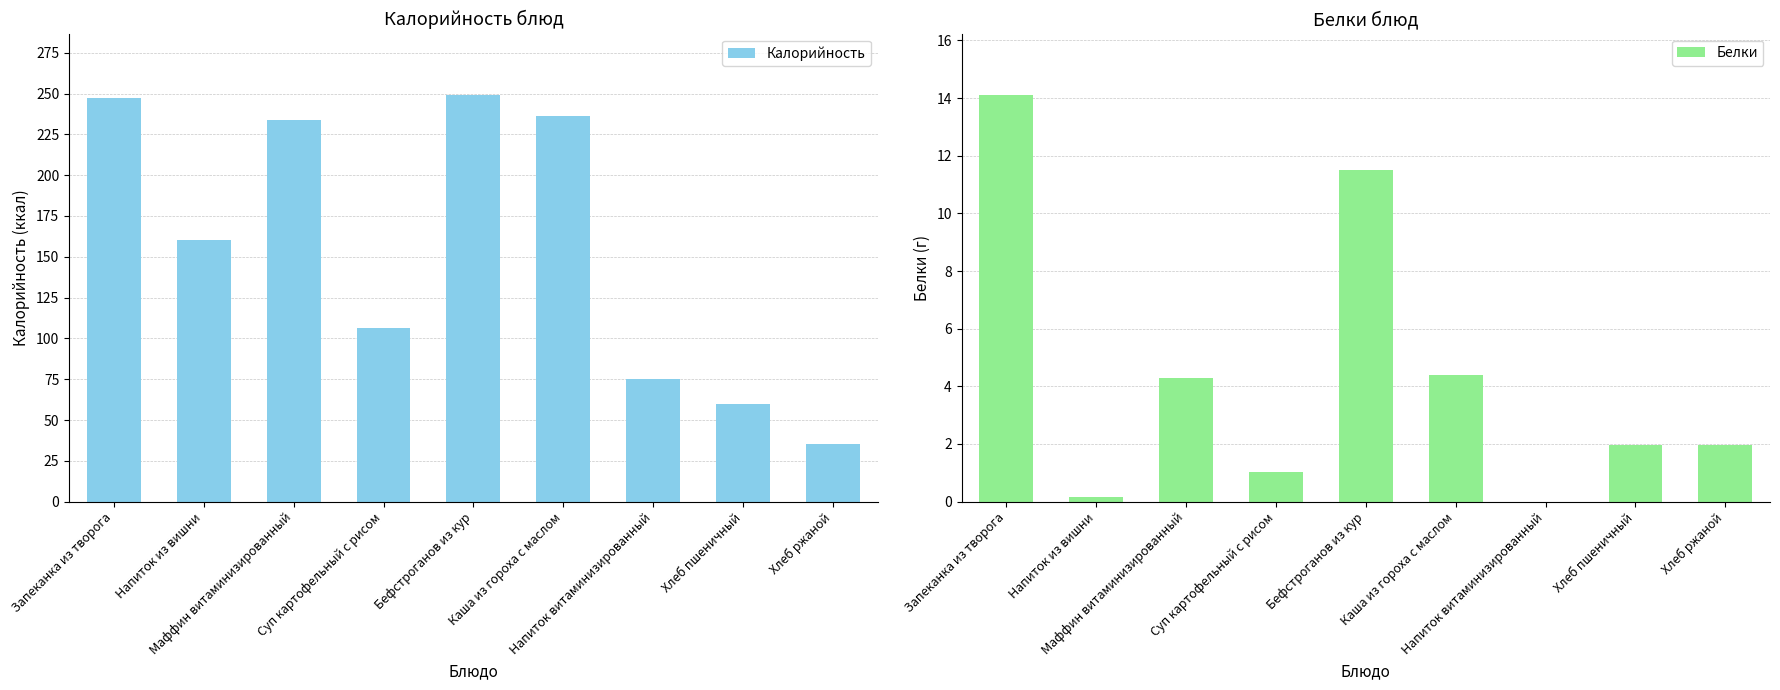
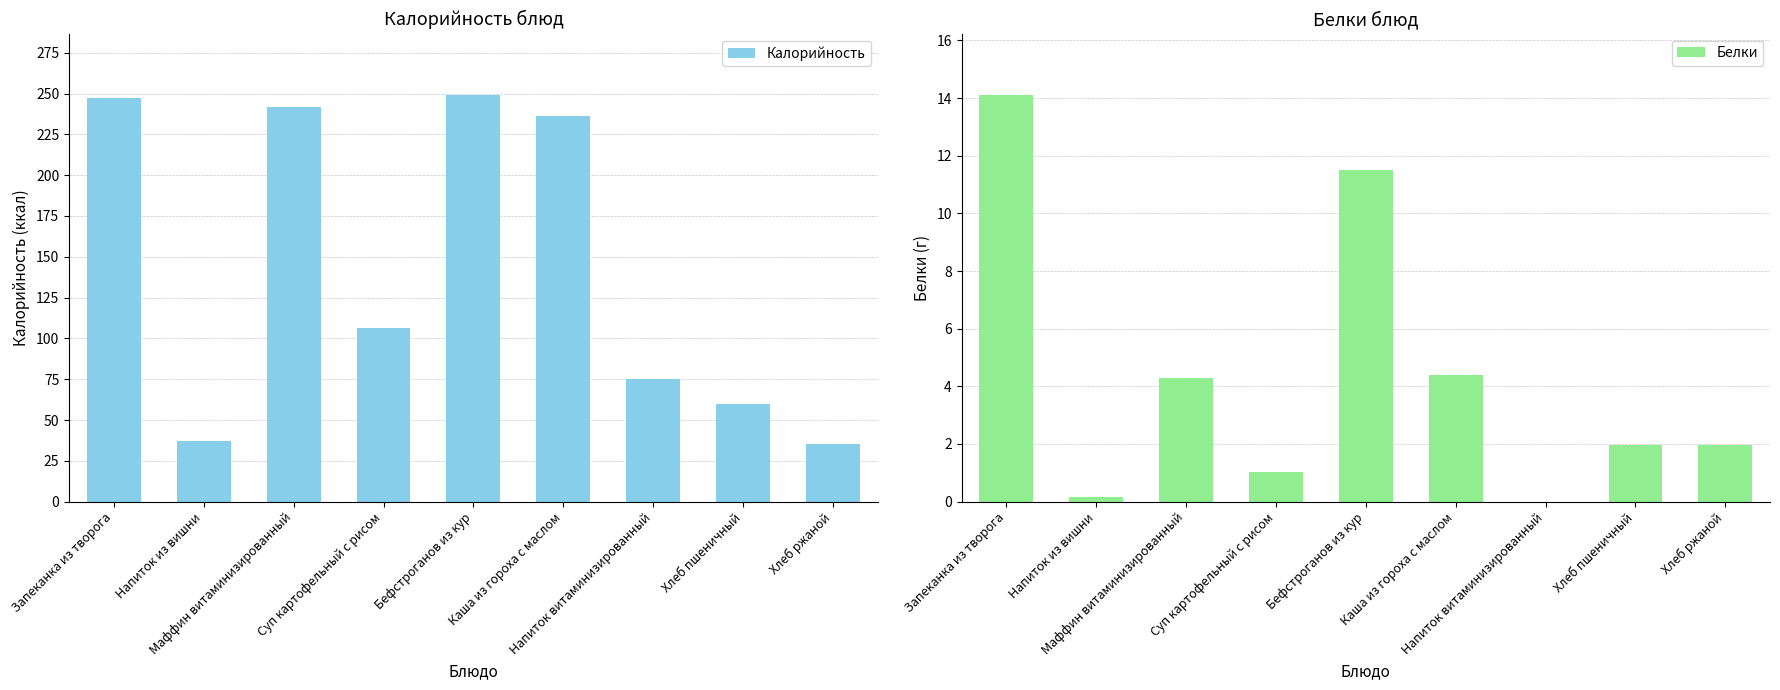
Калорийность блюд, Напиток из вишни: 160 -> 37
Калорийность блюд, Маффин витаминизированный: 234 -> 242
